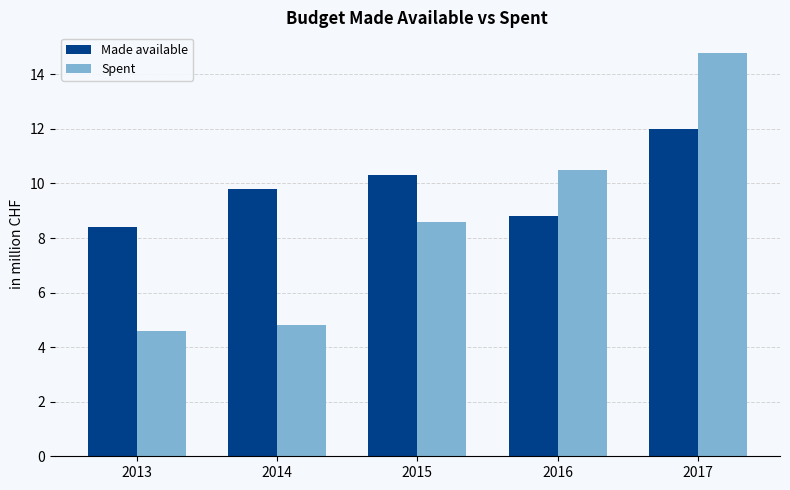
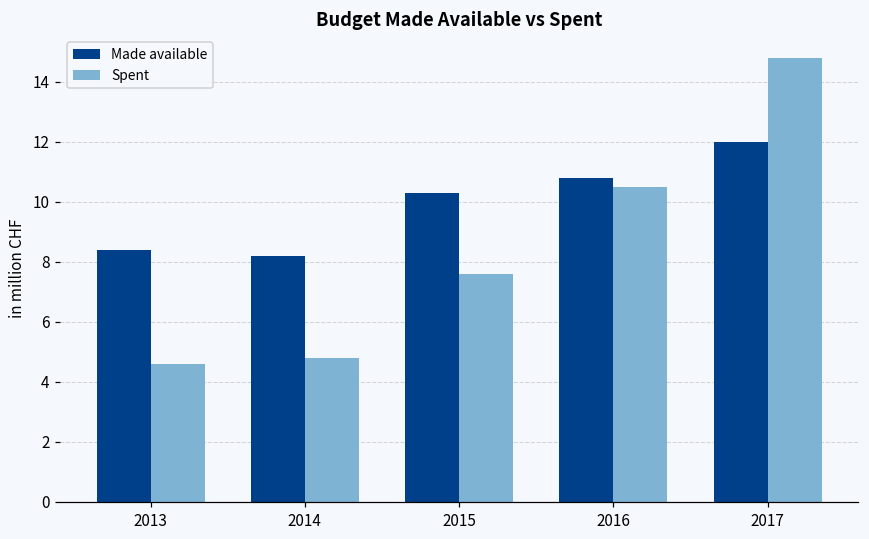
Made available, 2014: 9.8 -> 8.2
Spent, 2015: 8.6 -> 7.6
Made available, 2016: 8.8 -> 10.8
